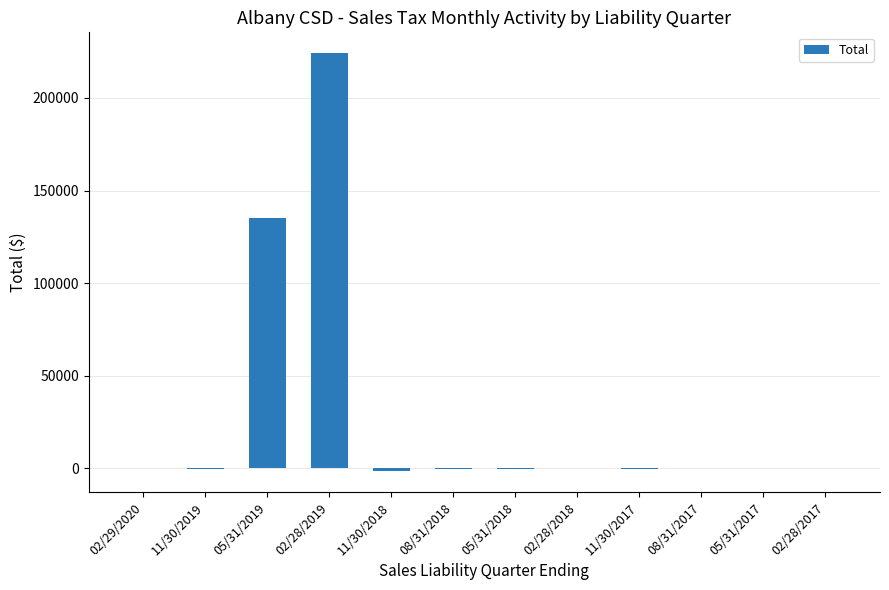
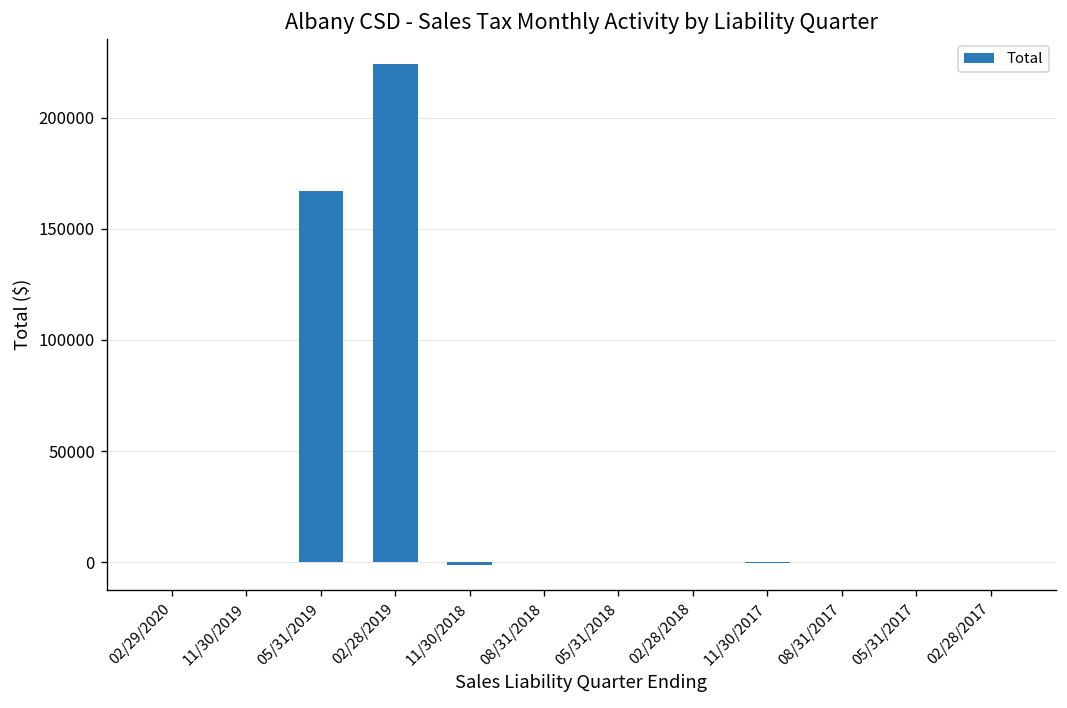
05/31/2019: 135000 -> 167000
